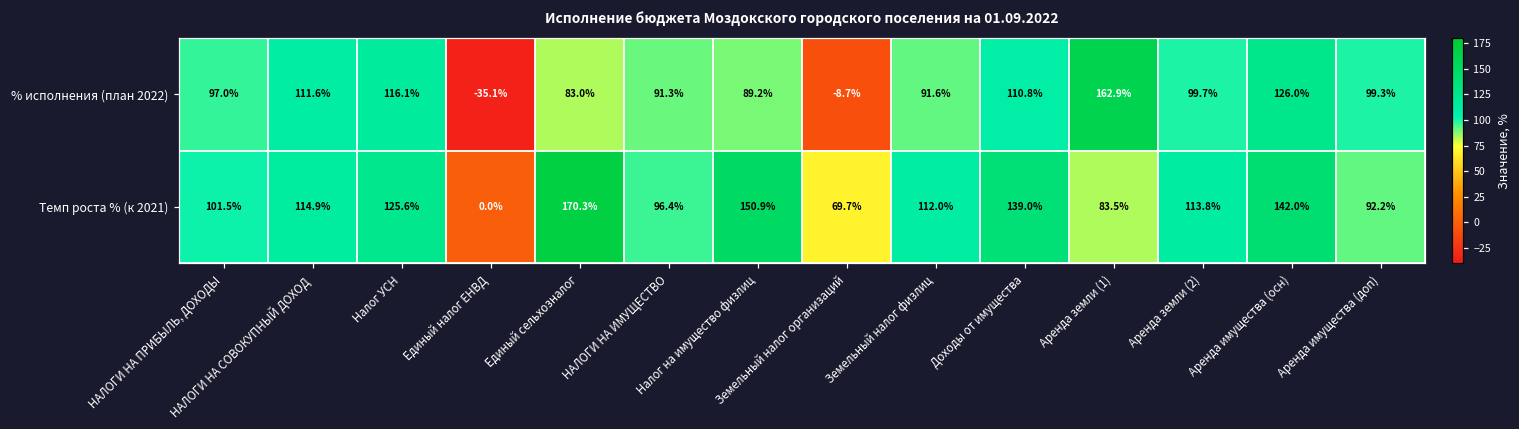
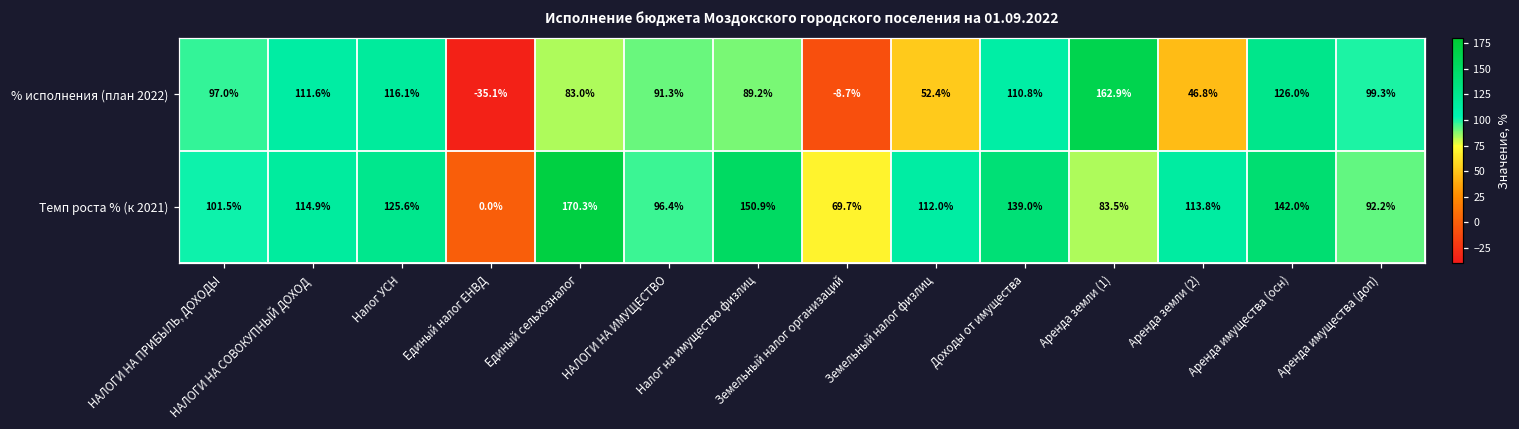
% исполнения (план 2022), Земельный налог физлиц: 91.6% -> 52.4%
% исполнения (план 2022), Аренда земли (2): 99.7% -> 46.8%
